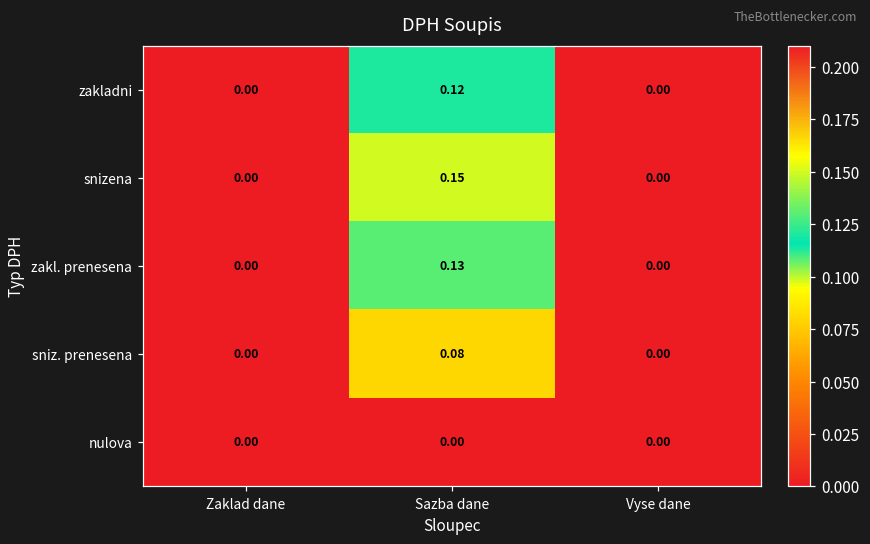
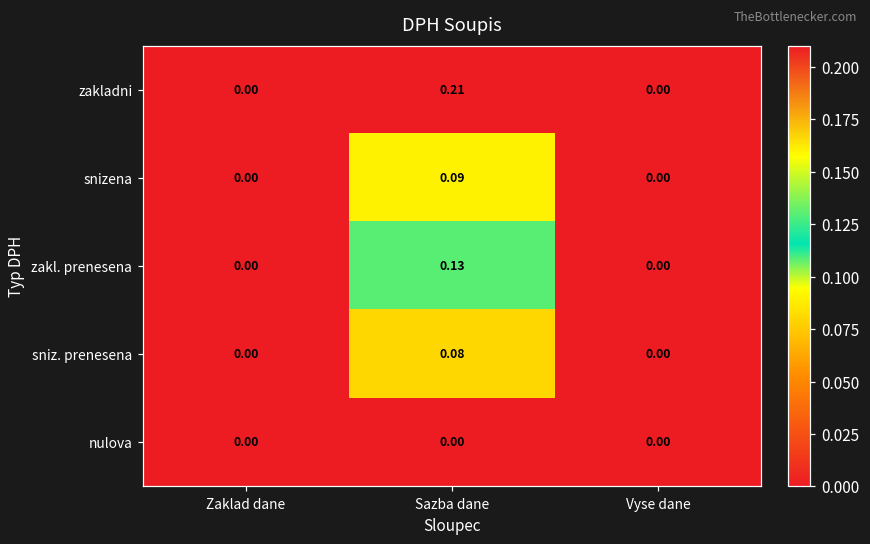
zakladni, Sazba dane: 0.12 -> 0.21
snizena, Sazba dane: 0.15 -> 0.09
